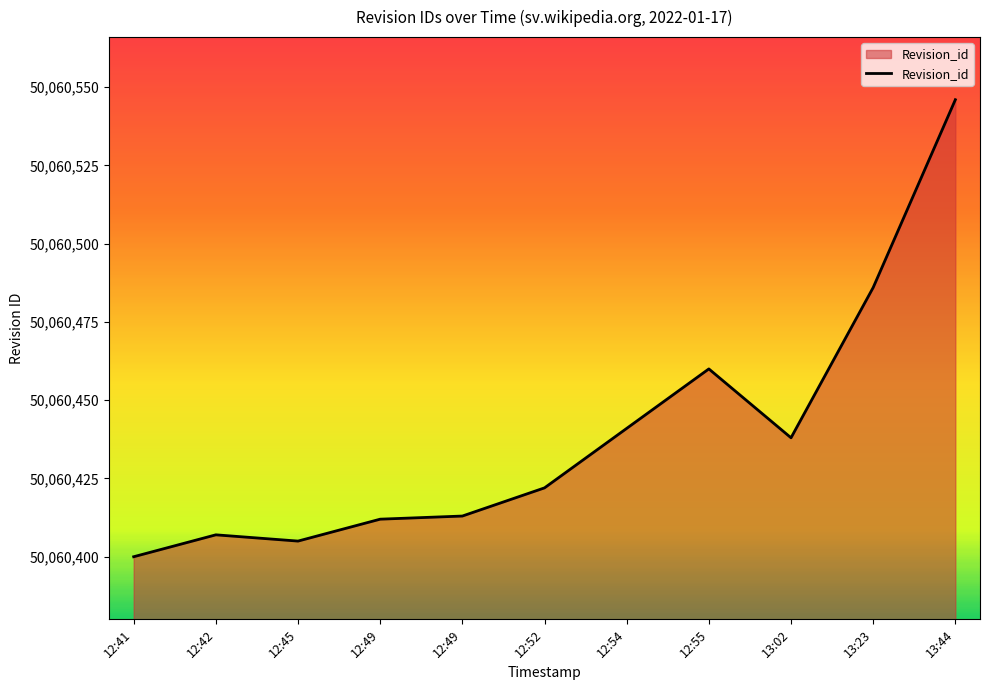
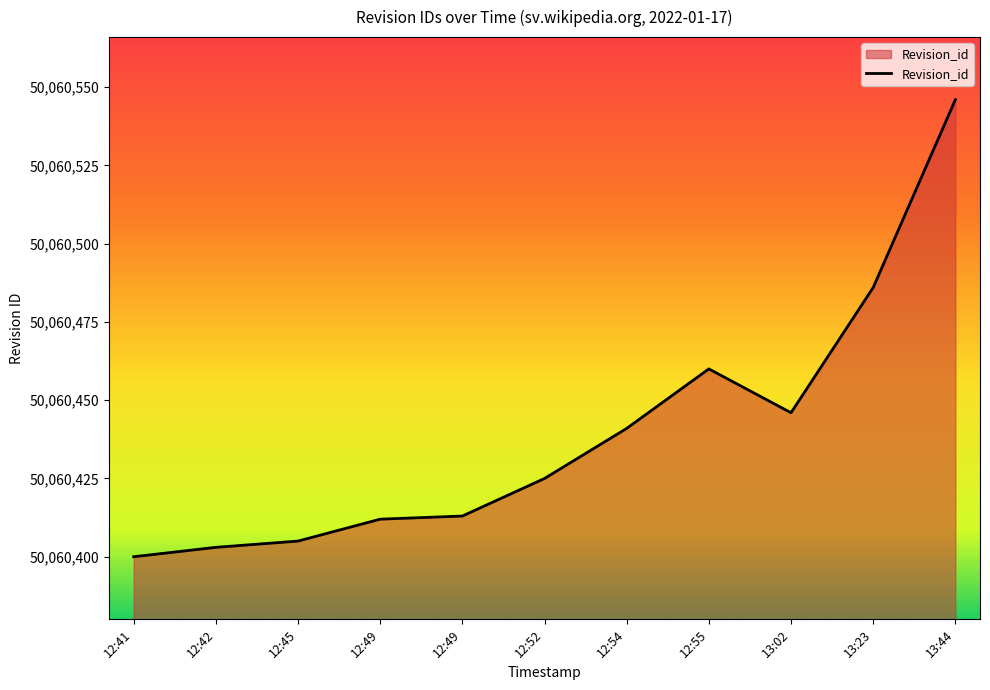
12:42: 50,060,407 -> 50,060,403
12:52: 50,060,422 -> 50,060,425
13:02: 50,060,438 -> 50,060,446
